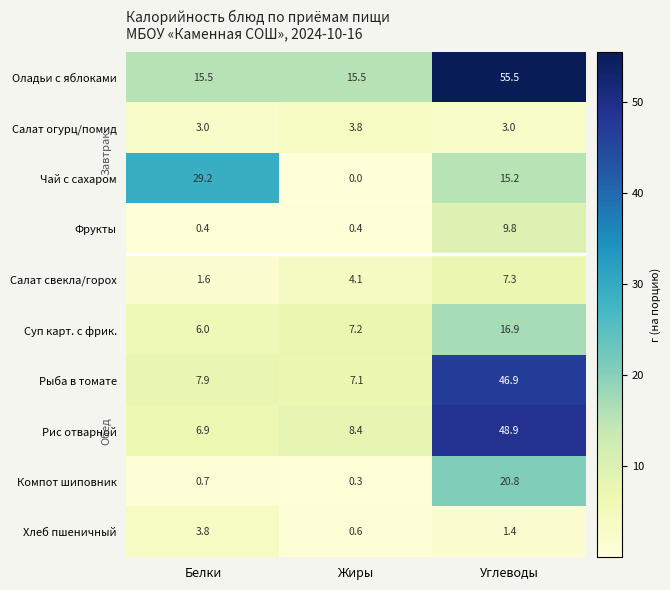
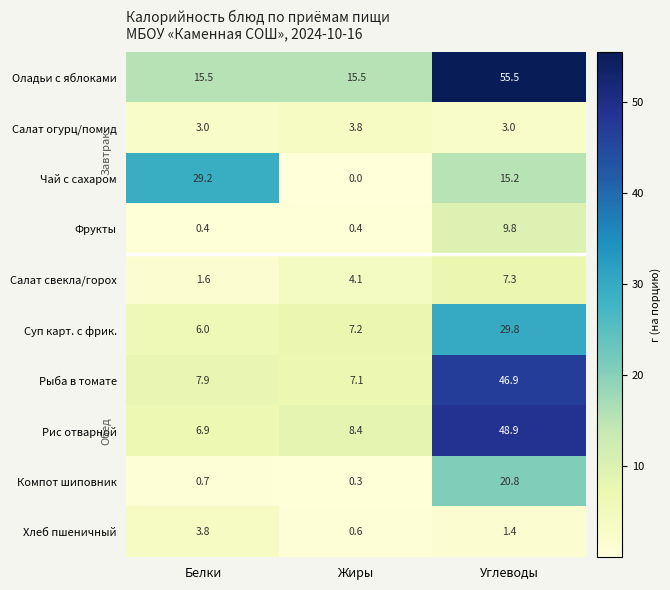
Суп карт. с фрик., Углеводы: 16.9 -> 29.8
